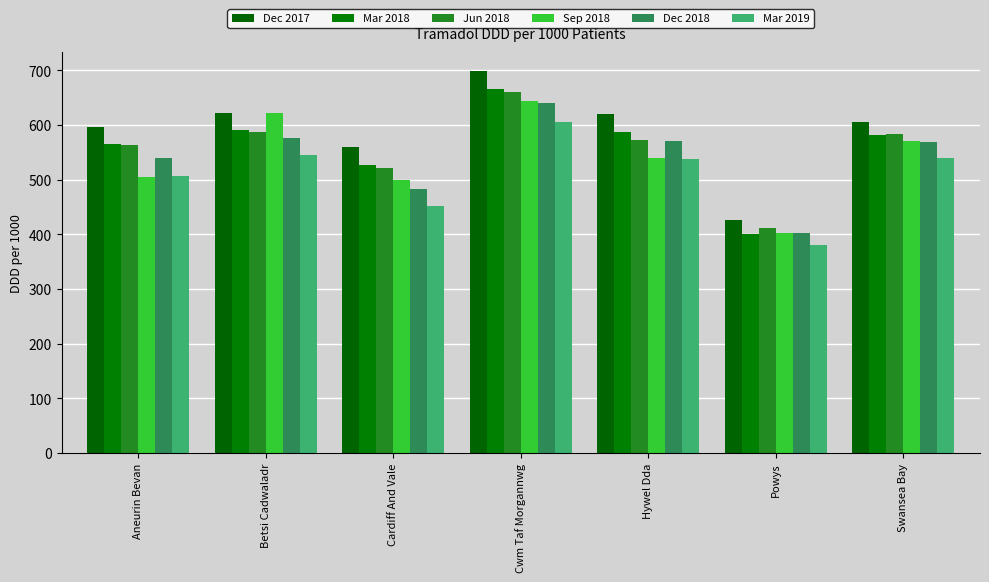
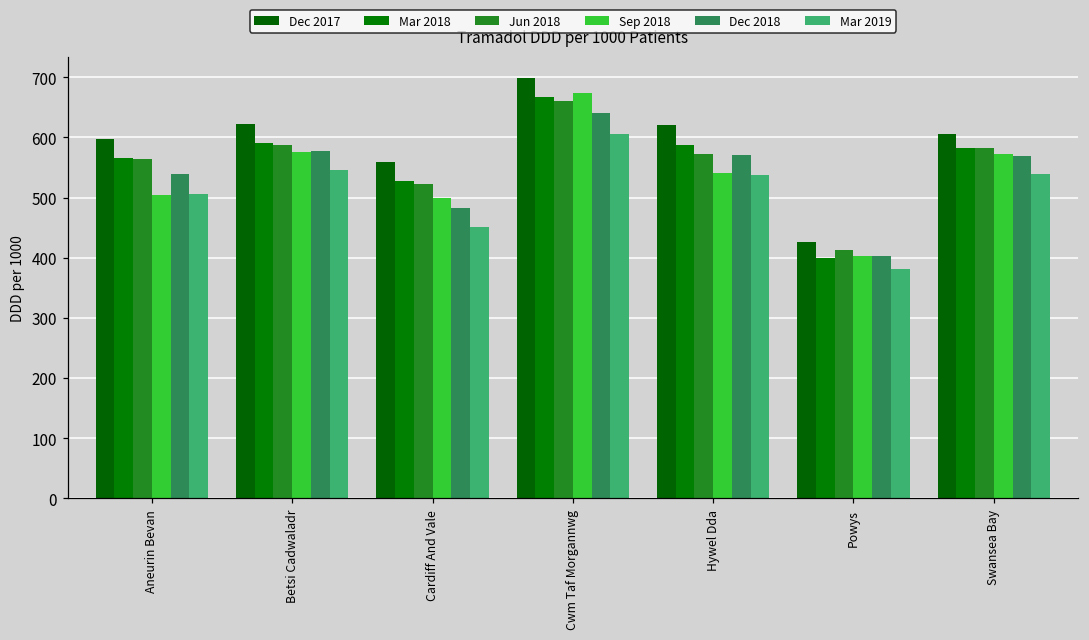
Sep 2018, Betsi Cadwaladr: 620 -> 580
Sep 2018, Cwm Taf Morgannwg: 640 -> 670
